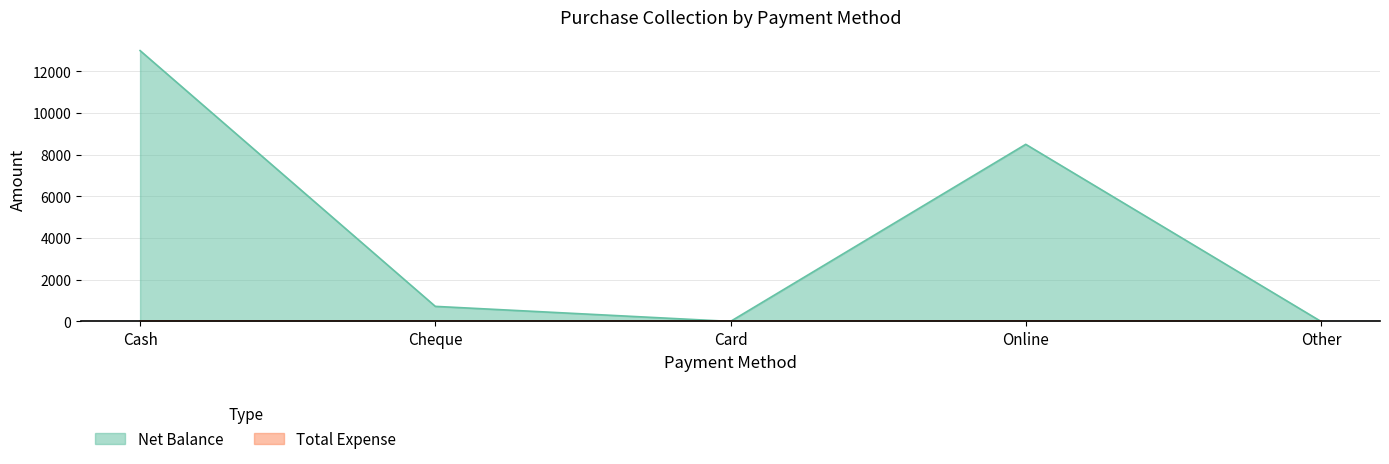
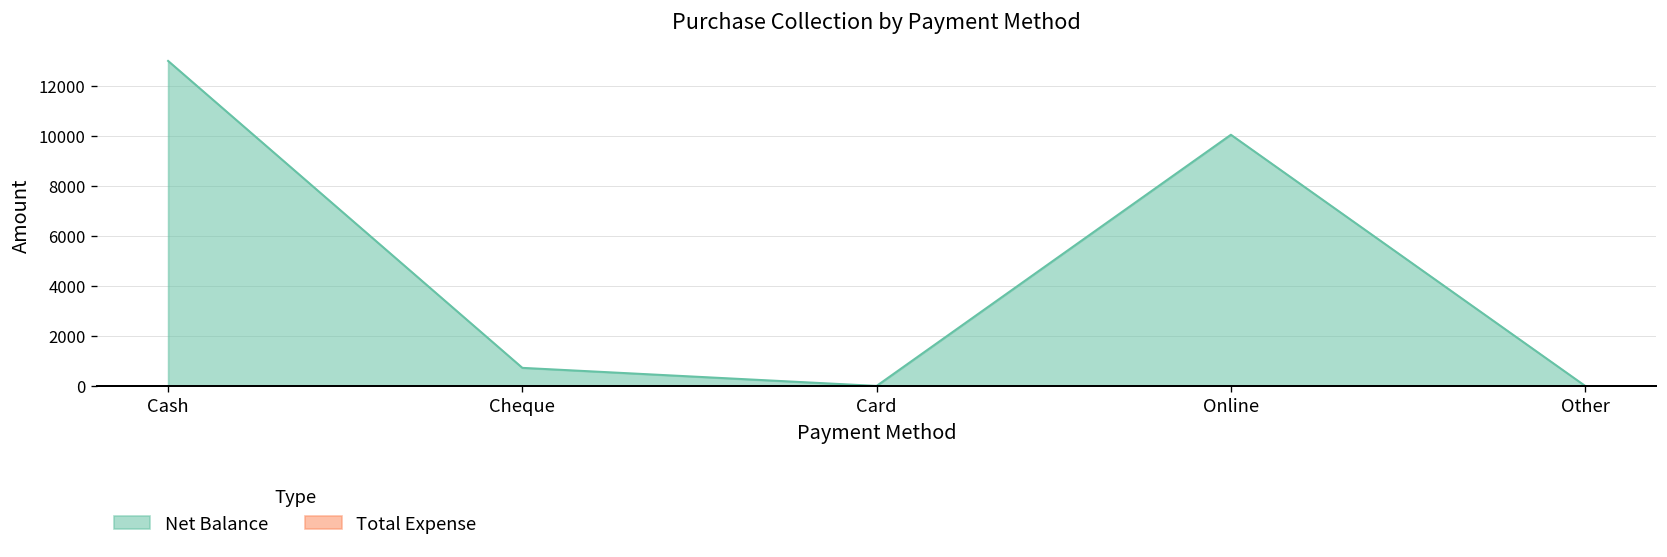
Net Balance, Online: 8500 -> 10000
